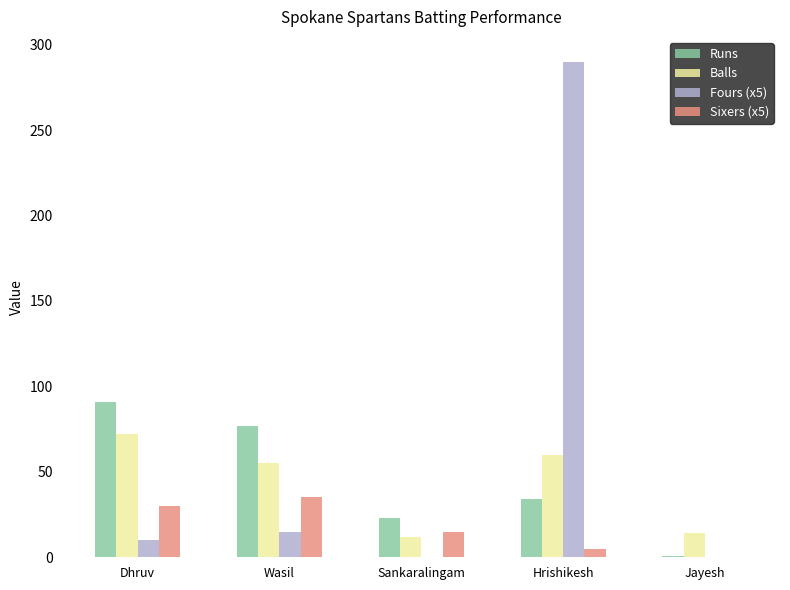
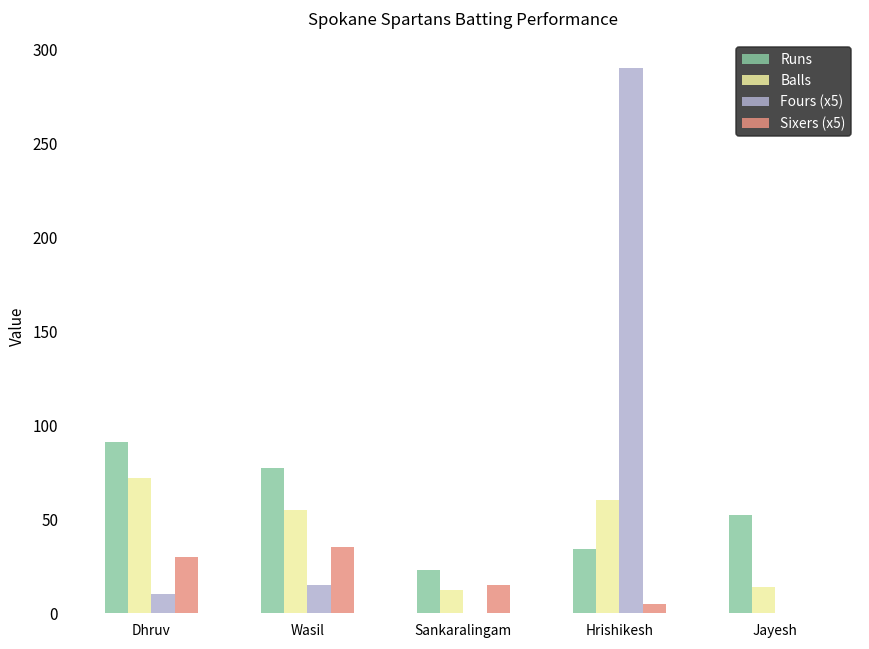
Runs, Jayesh: 1 -> 52
